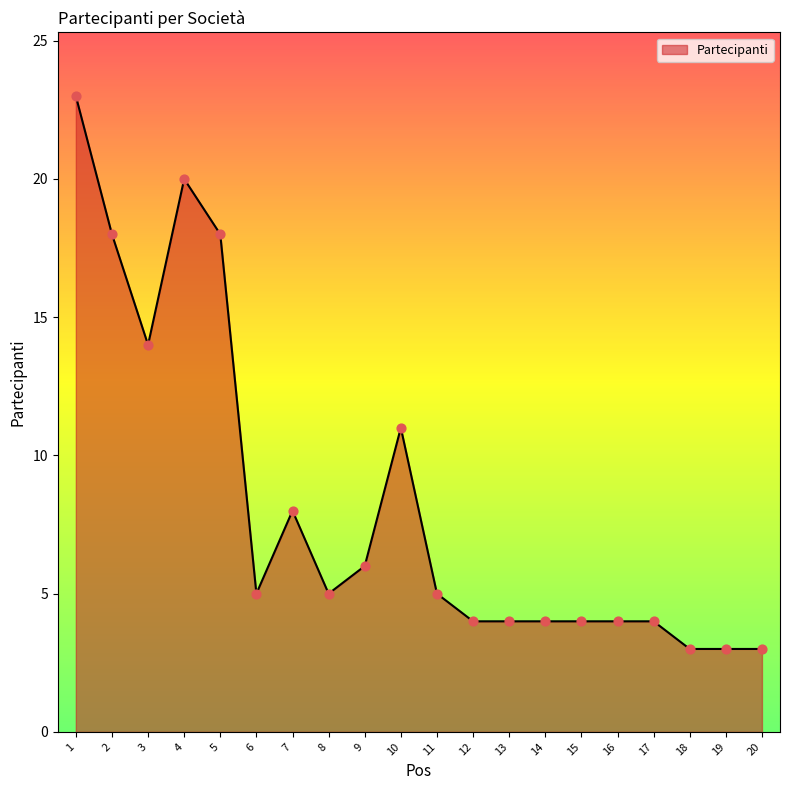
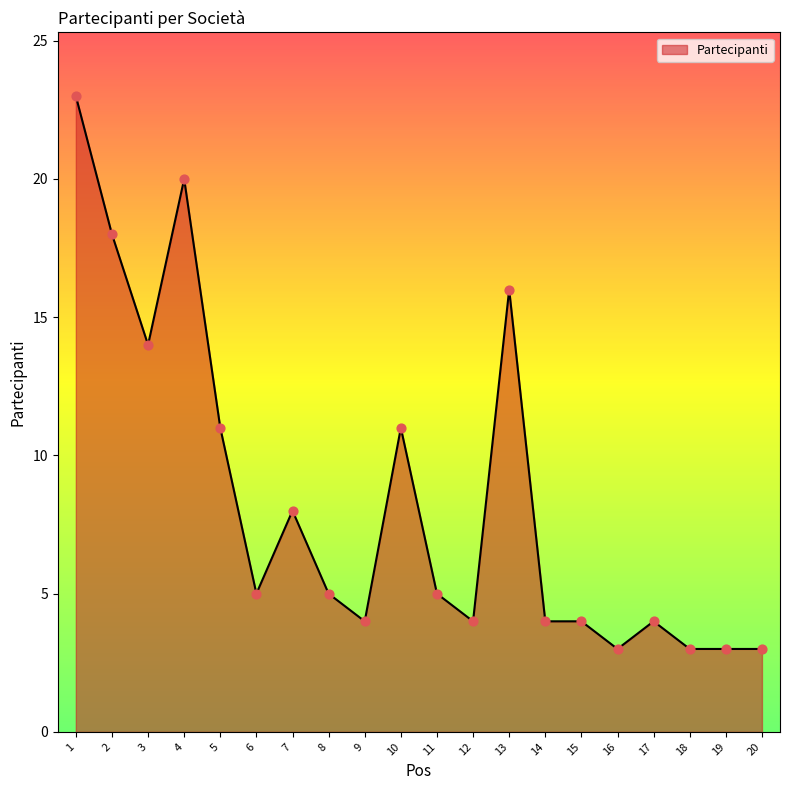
5: 18 -> 11
9: 6 -> 4
13: 4 -> 16
16: 4 -> 3
